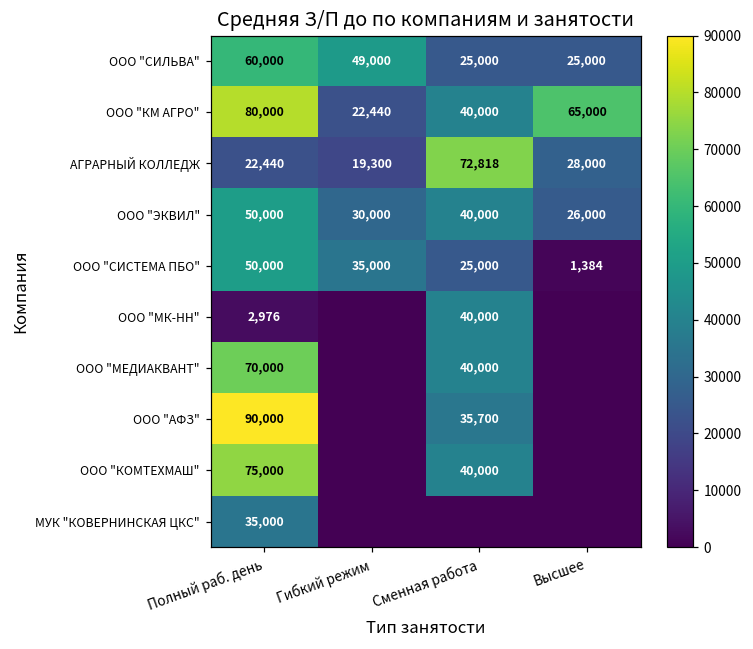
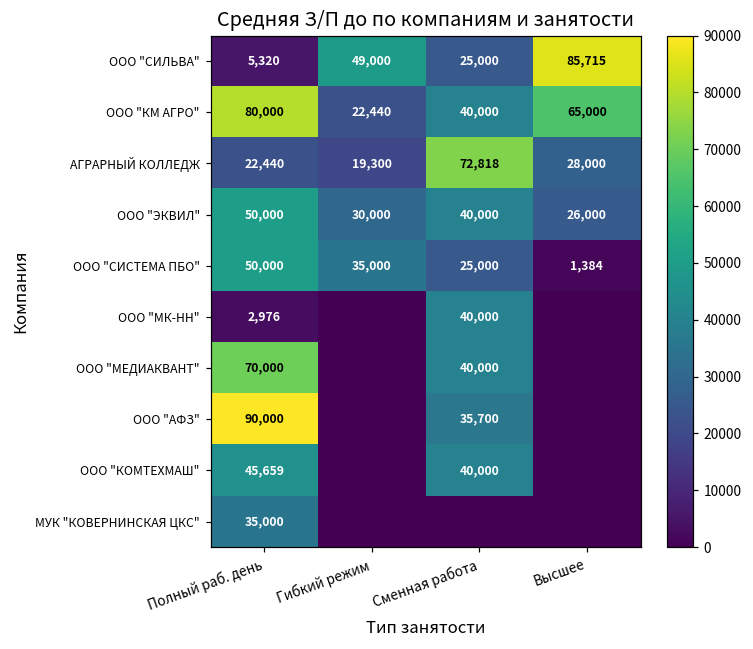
ООО "СИЛЬВА", Полный раб. день: 60,000 -> 5,320
ООО "СИЛЬВА", Высшее: 25,000 -> 85,715
ООО "КОМТЕХМАШ", Полный раб. день: 75,000 -> 45,659
